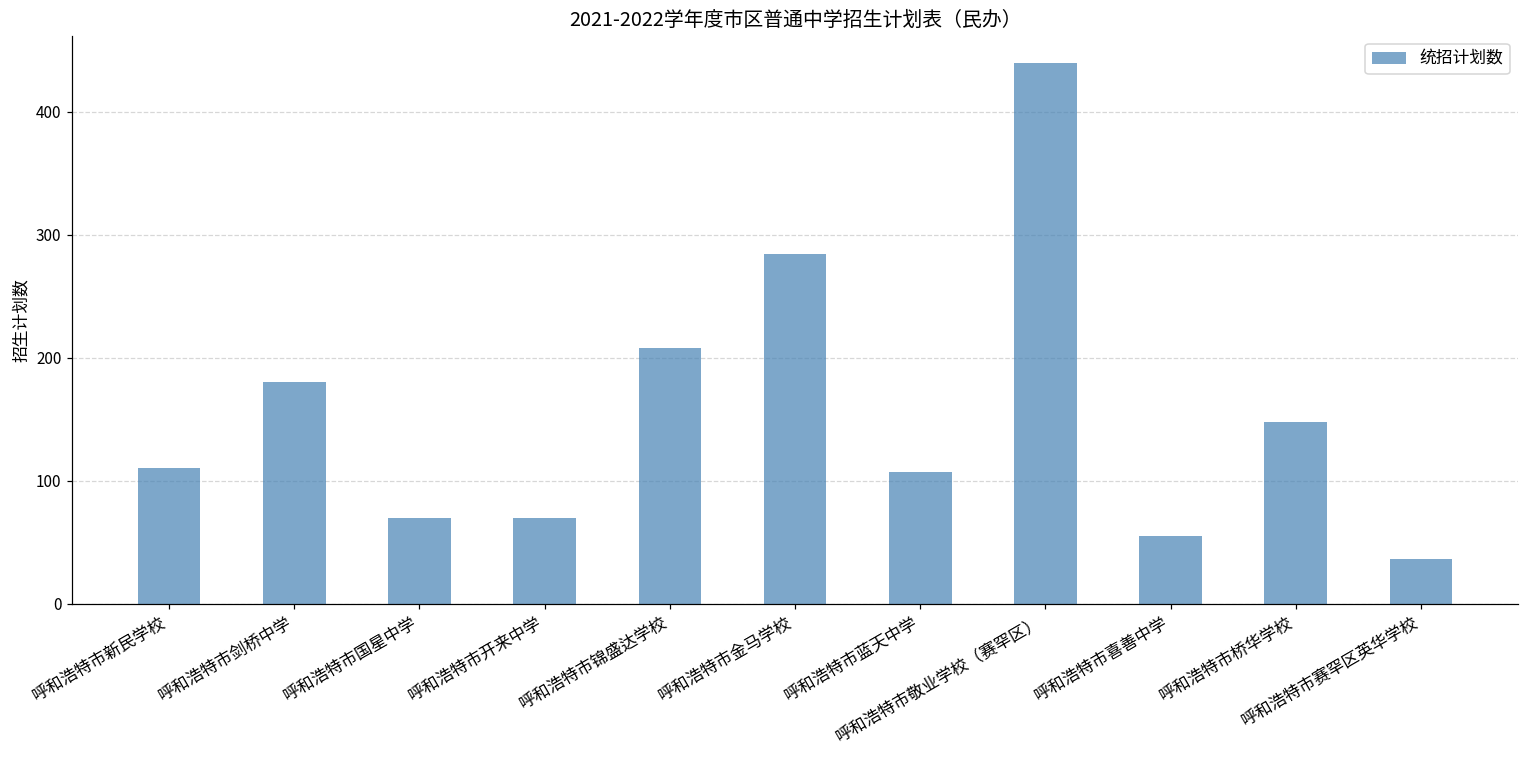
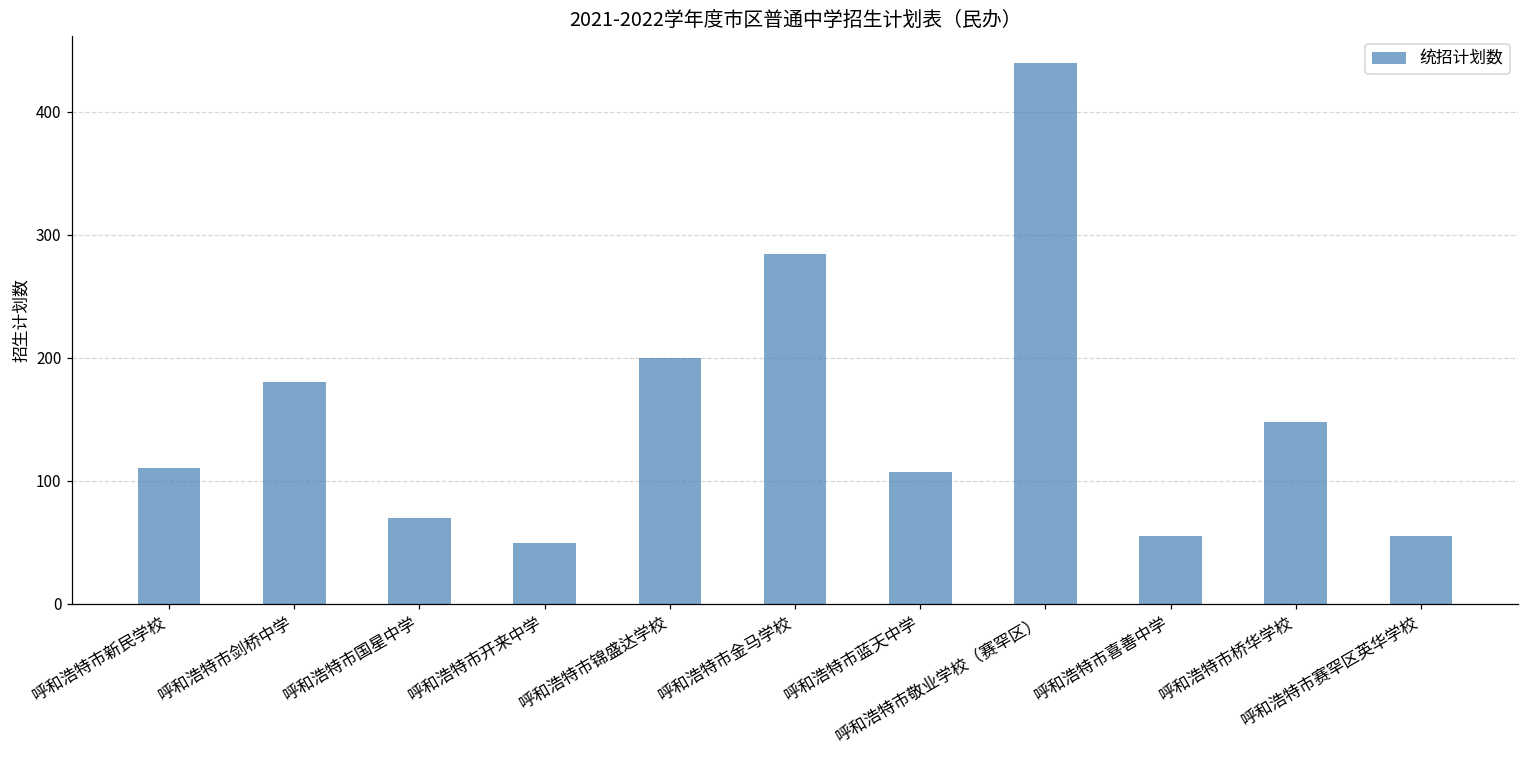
呼和浩特市开来中学: 70 -> 49
呼和浩特市锦盛达学校: 208 -> 200
呼和浩特市赛罕区英华学校: 36 -> 55
